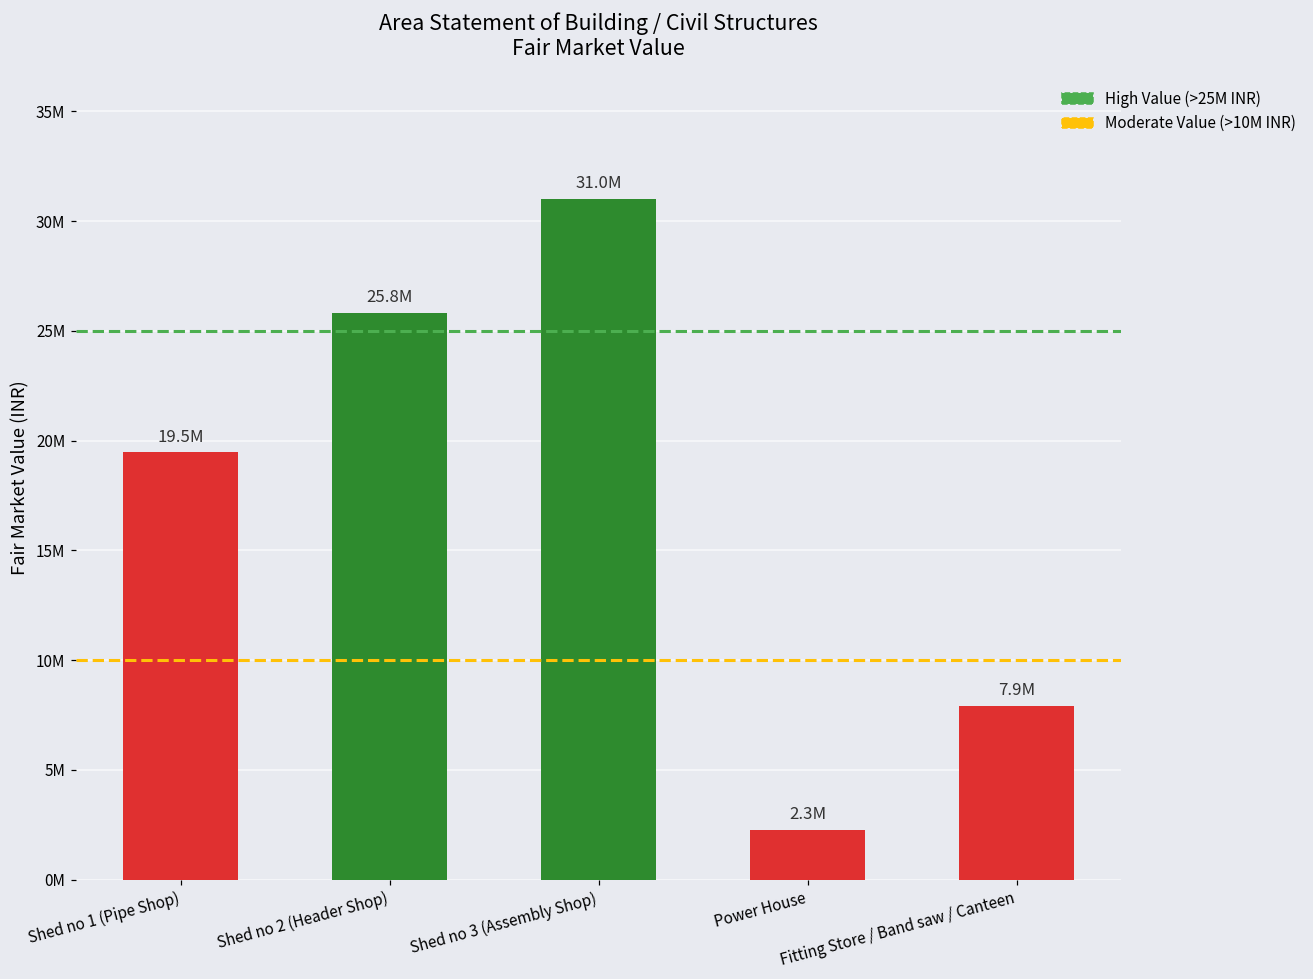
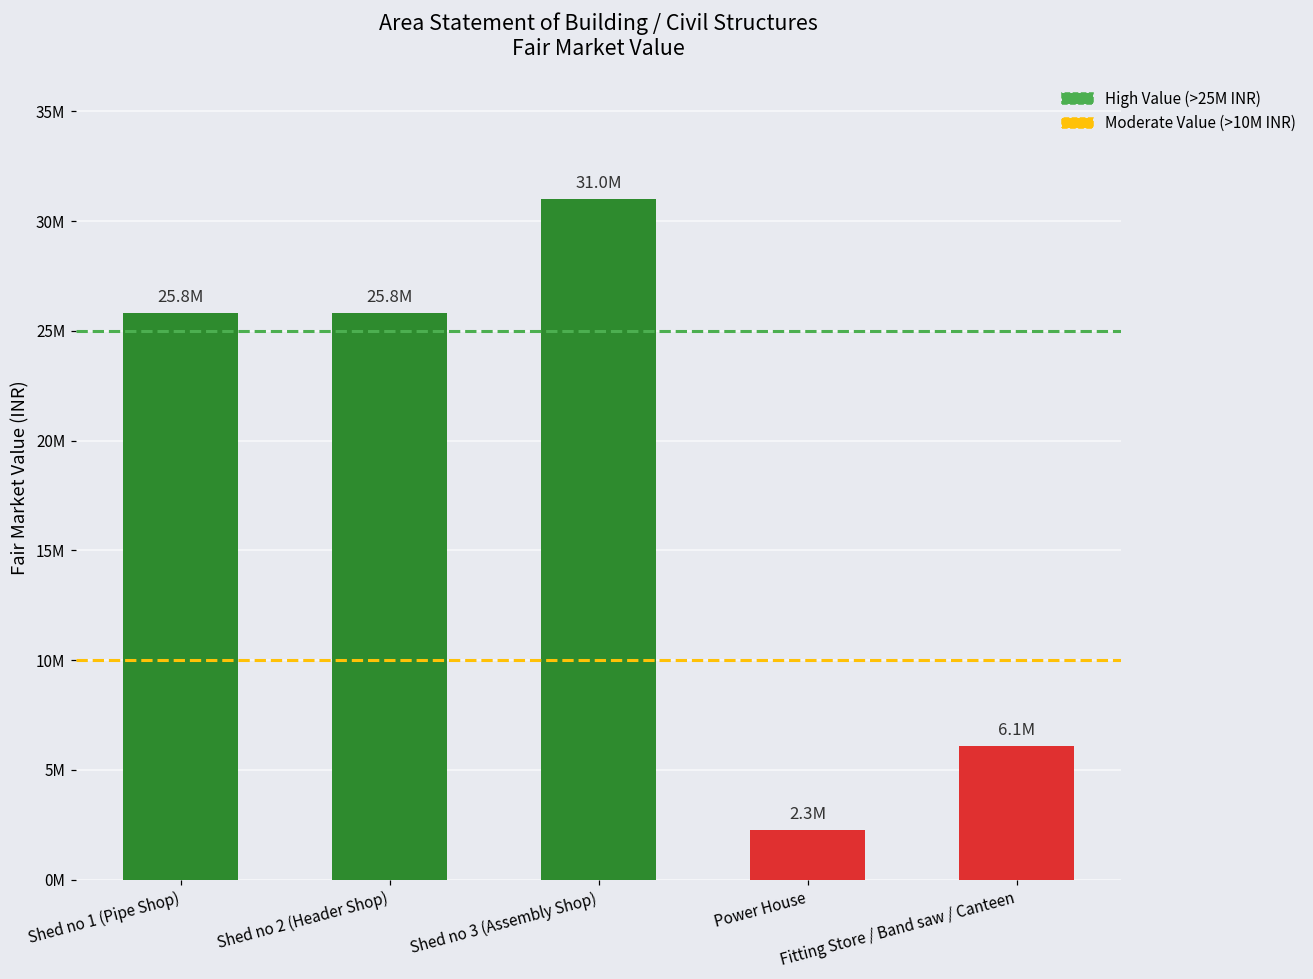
Shed no 1 (Pipe Shop): 19.5M -> 25.8M
Fitting Store / Band saw / Canteen: 7.9M -> 6.1M
